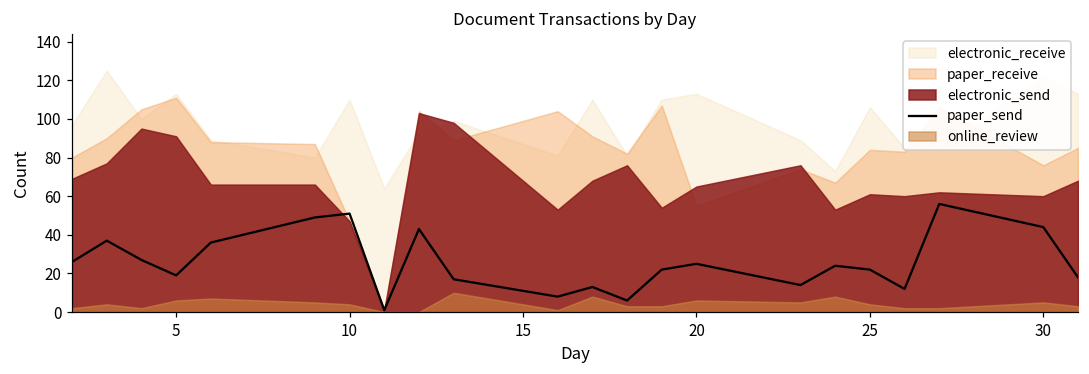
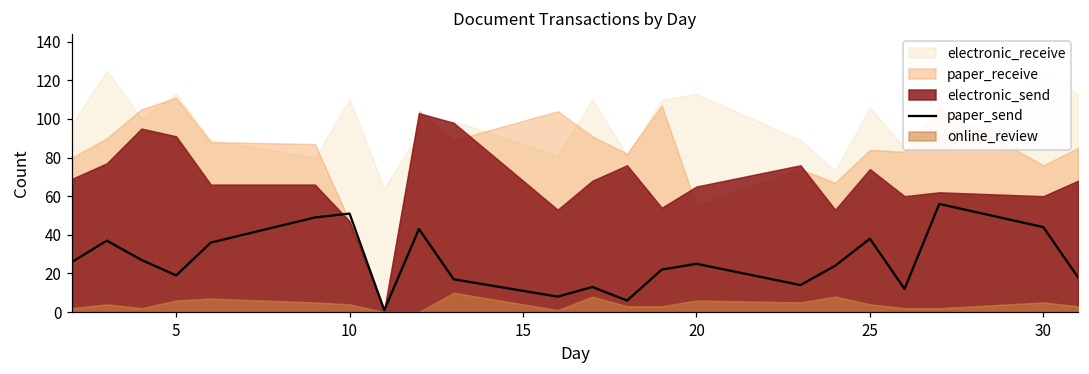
paper_send, 25: 22 -> 38
electronic_send, 25: 61 -> 74
